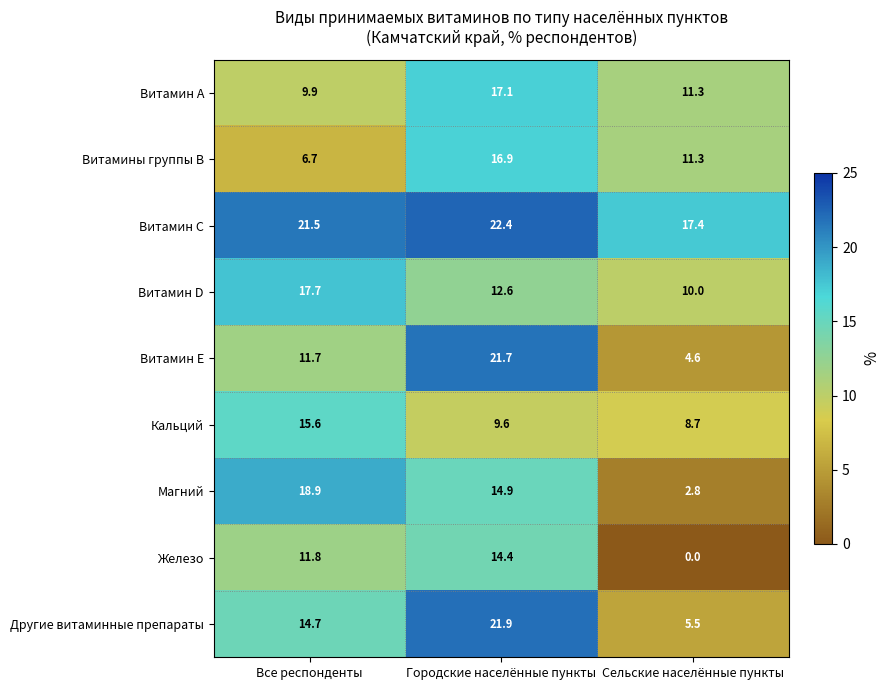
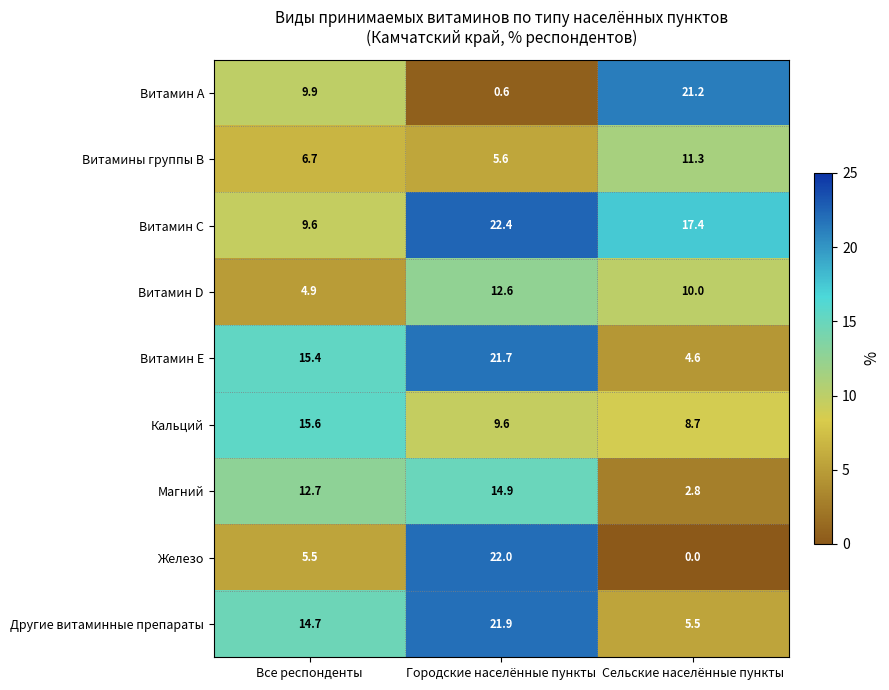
Витамин А, Городские населённые пункты: 17.1 -> 0.6
Витамин А, Сельские населённые пункты: 11.3 -> 21.2
Витамины группы В, Городские населённые пункты: 16.9 -> 5.6
Витамин С, Все респонденты: 21.5 -> 9.6
Витамин D, Все респонденты: 17.7 -> 4.9
Витамин Е, Все респонденты: 11.7 -> 15.4
Магний, Все респонденты: 18.9 -> 12.7
Железо, Все респонденты: 11.8 -> 5.5
Железо, Городские населённые пункты: 14.4 -> 22.0
